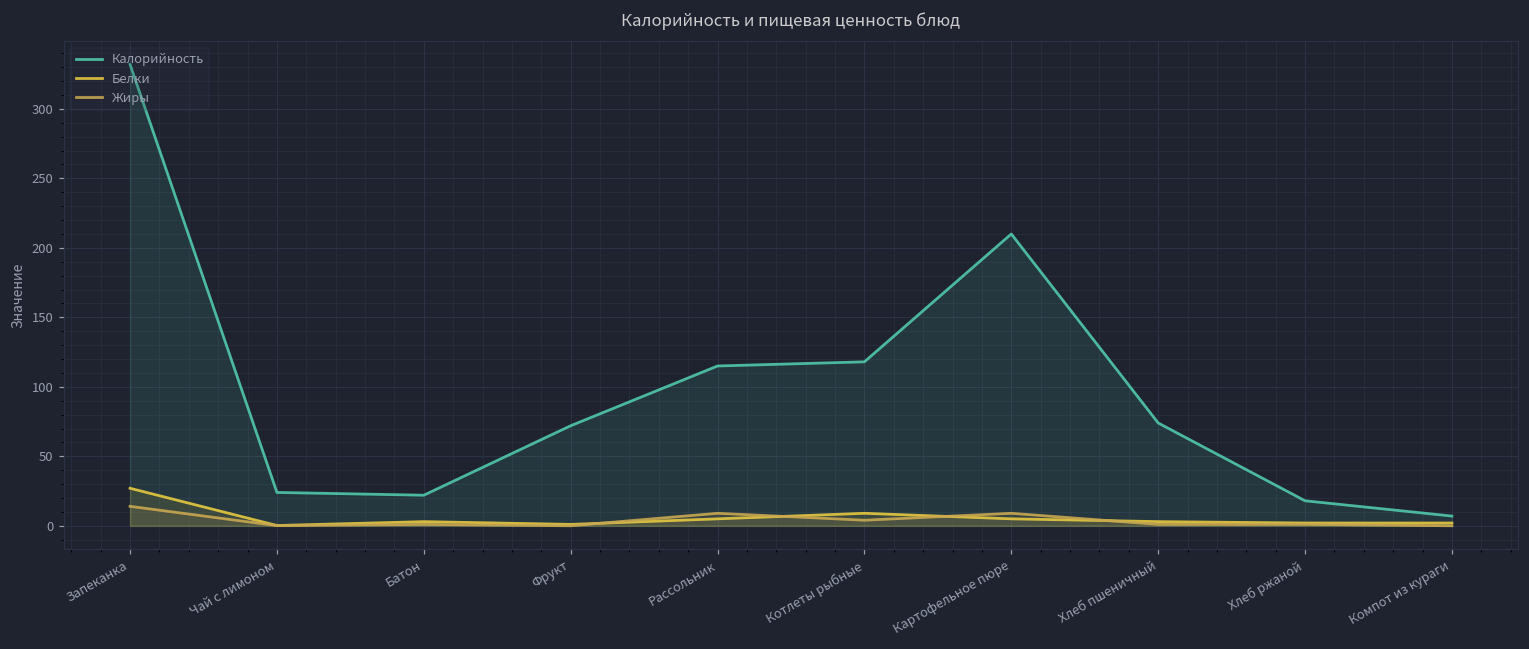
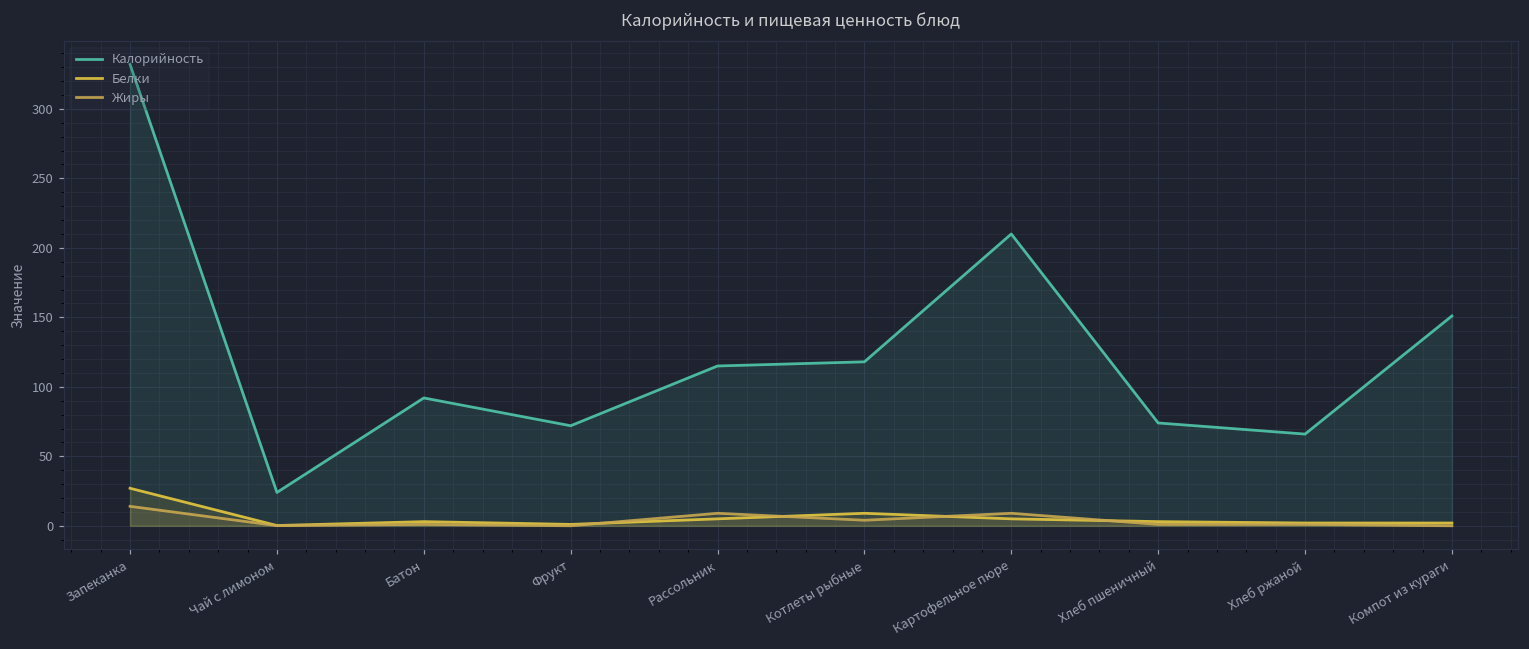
Калорийность, Батон: 22 -> 92
Калорийность, Хлеб ржаной: 18 -> 66
Калорийность, Компот из кураги: 7 -> 151
